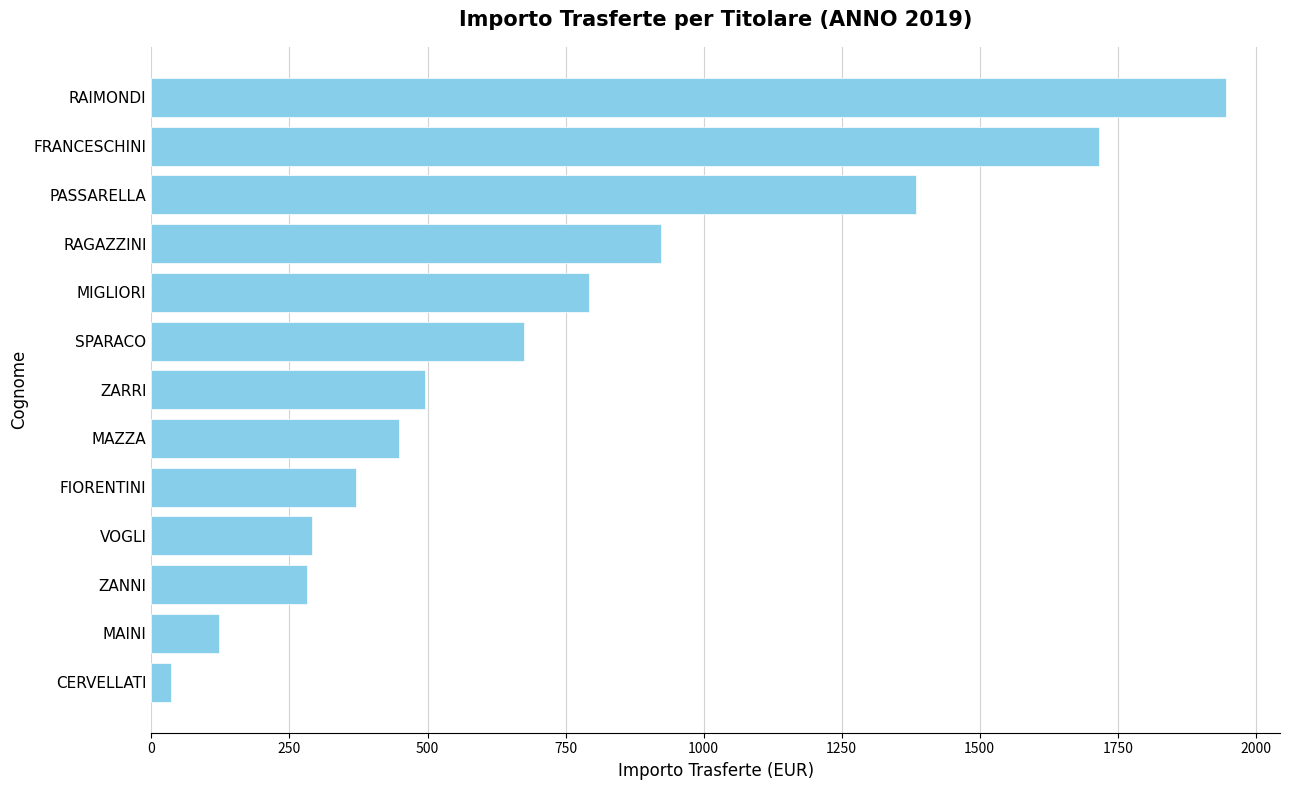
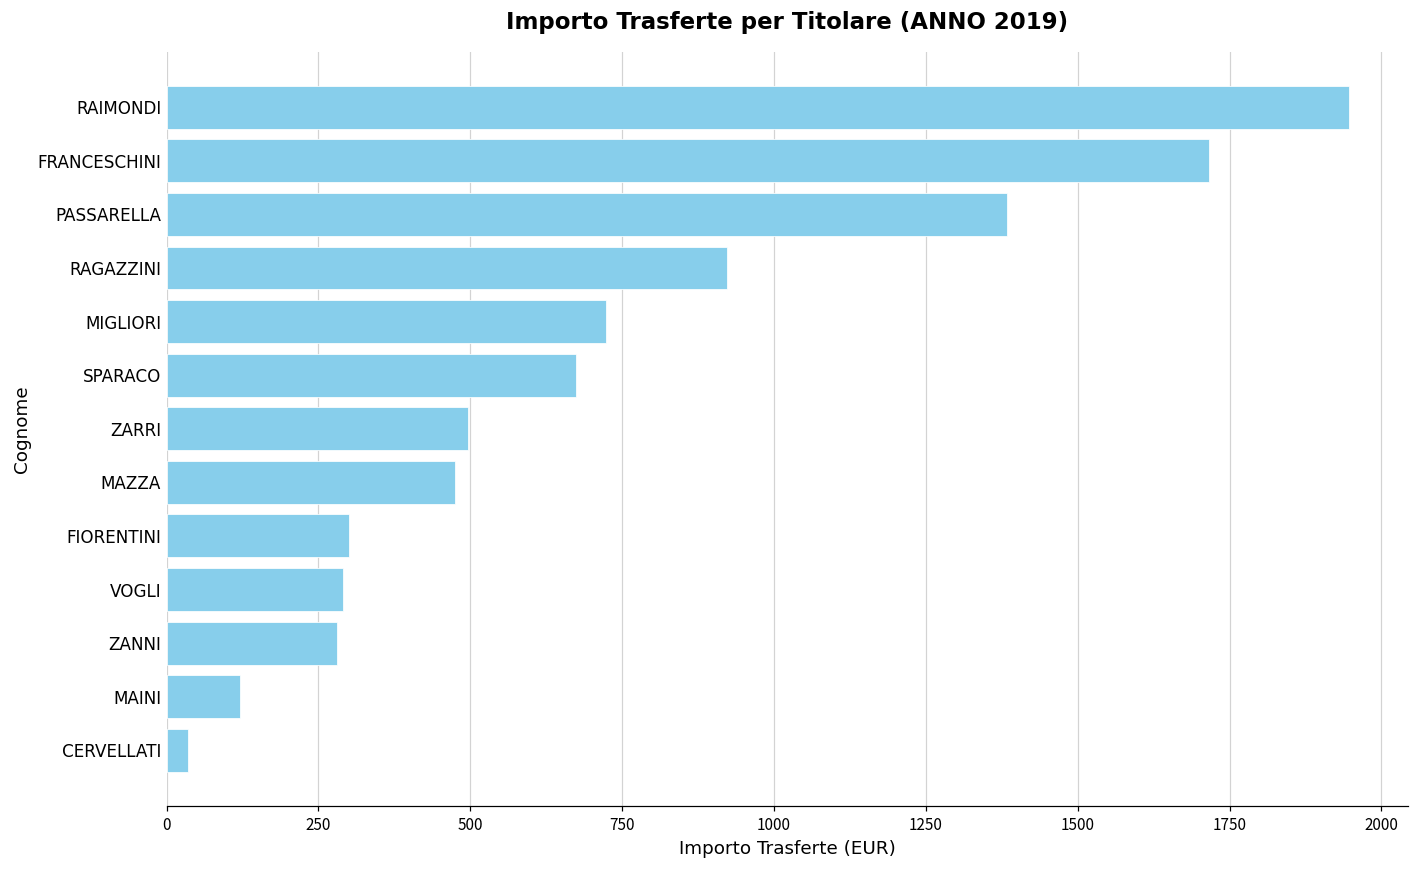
MIGLIORI: 790 -> 720
MAZZA: 450 -> 480
FIORENTINI: 370 -> 300
